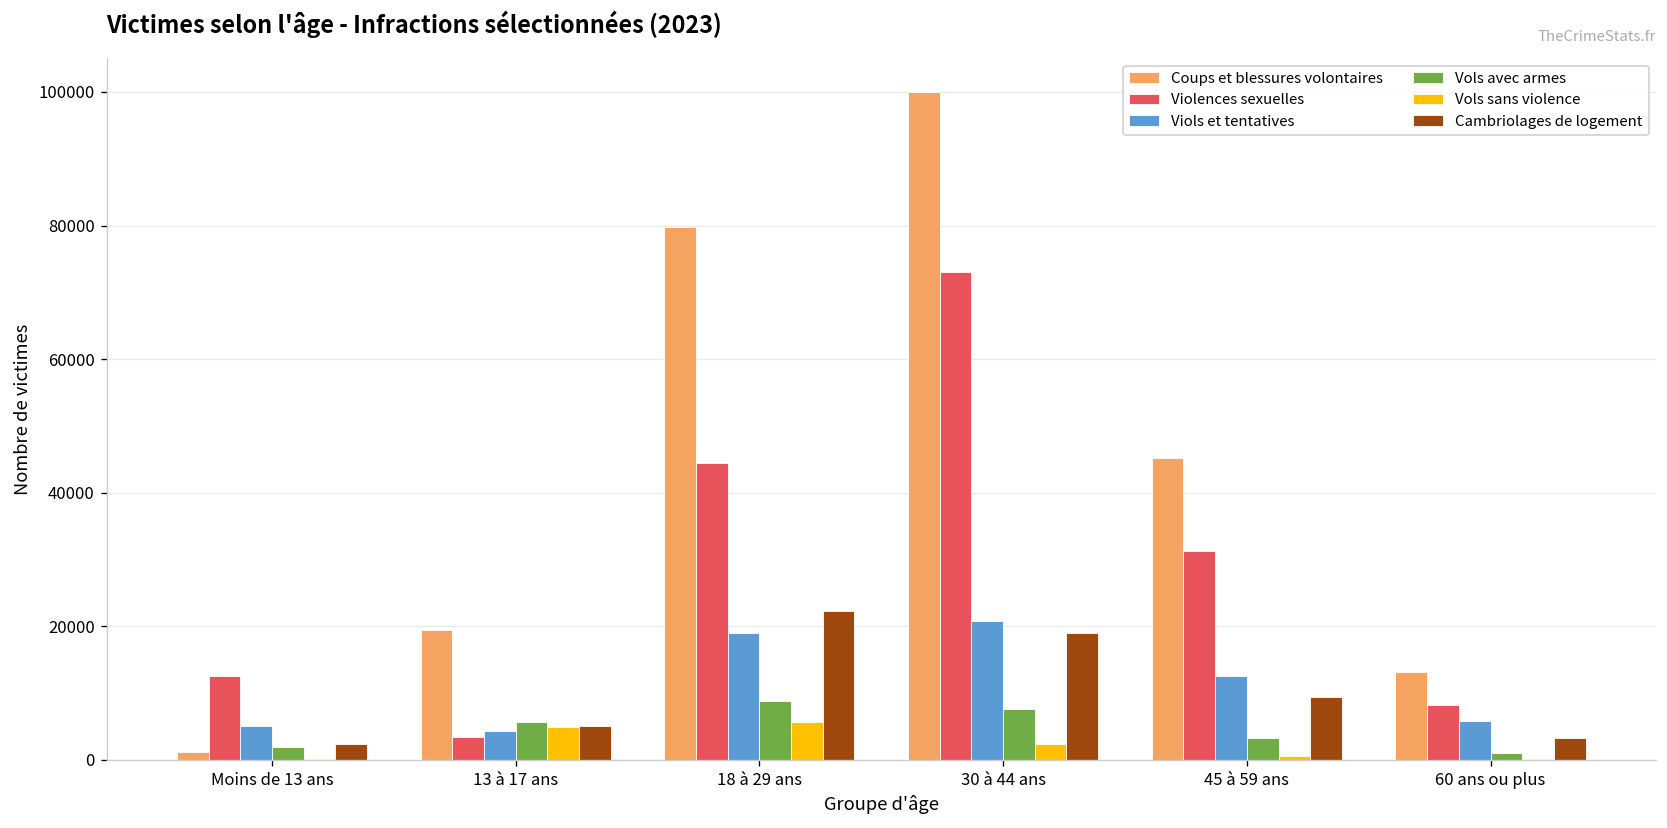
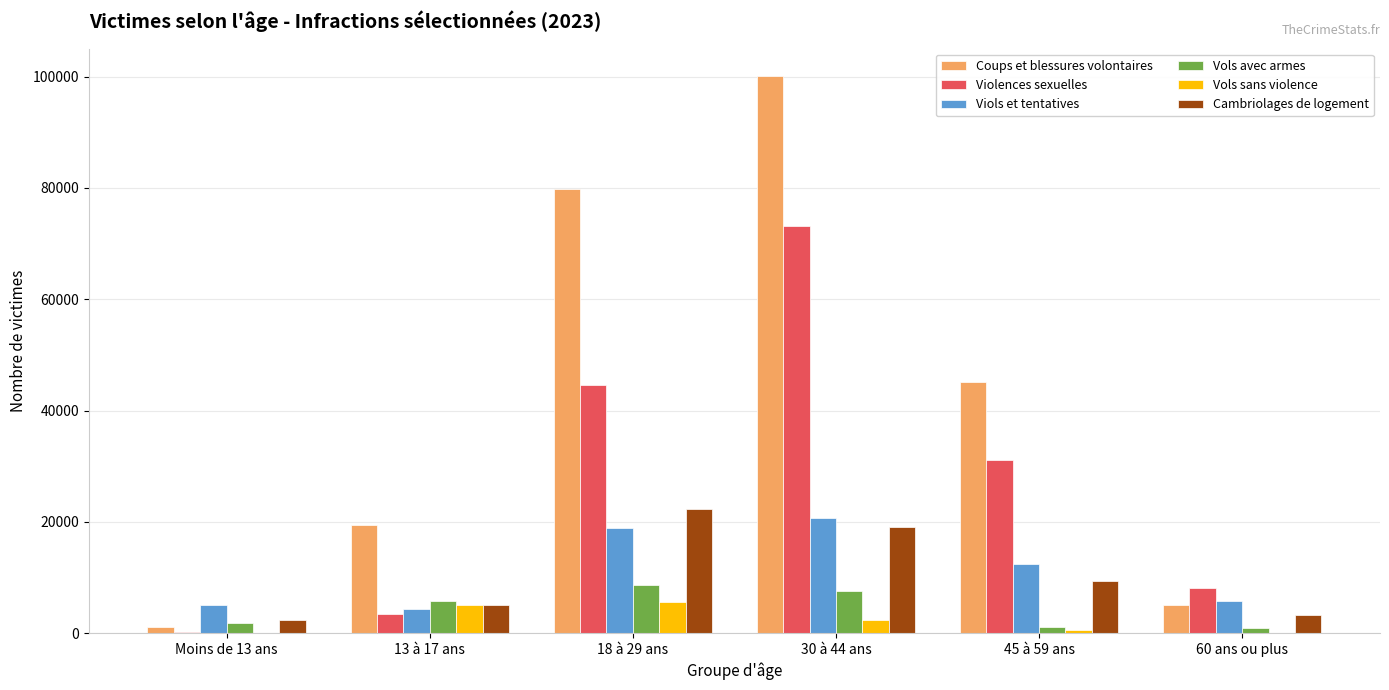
Violences sexuelles, Moins de 13 ans: 13000 -> 0
Vols avec armes, 45 à 59 ans: 3000 -> 1000
Coups et blessures volontaires, 60 ans ou plus: 13000 -> 5000
